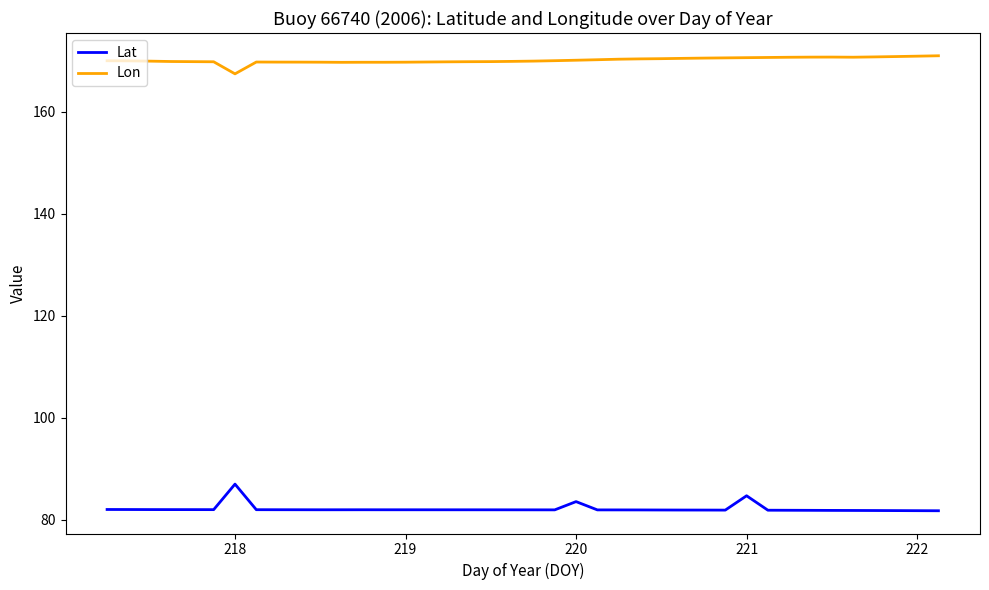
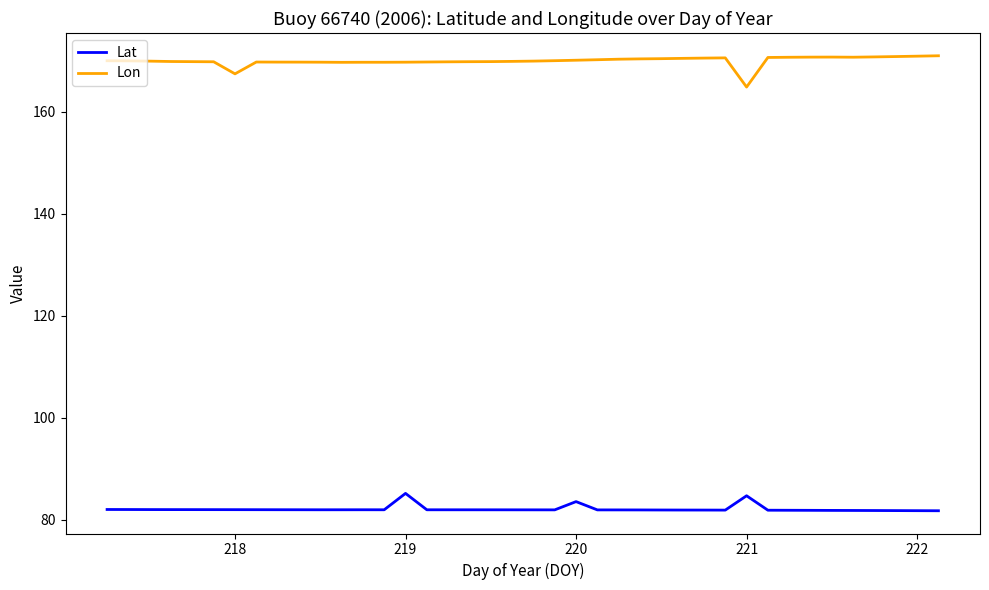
Lat, 218: 87 -> 82
Lat, 219: 82 -> 85
Lon, 221: 171 -> 165
